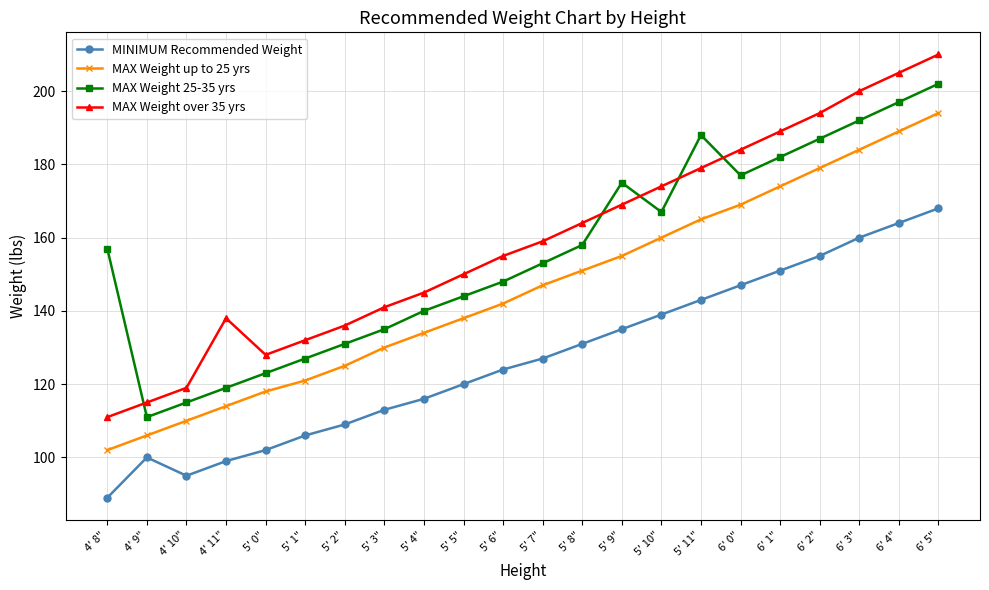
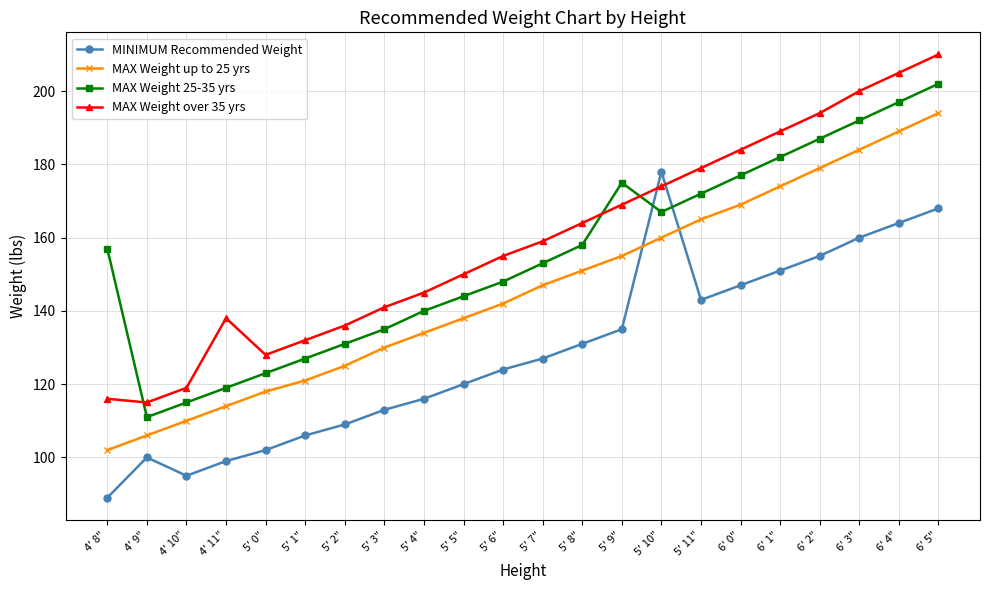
MAX Weight over 35 yrs, 4' 8": 111 -> 116
MINIMUM Recommended Weight, 5' 10": 139 -> 178
MAX Weight 25-35 yrs, 5' 11": 188 -> 172
